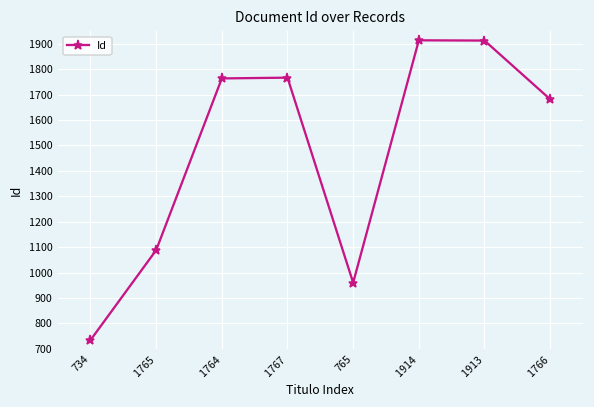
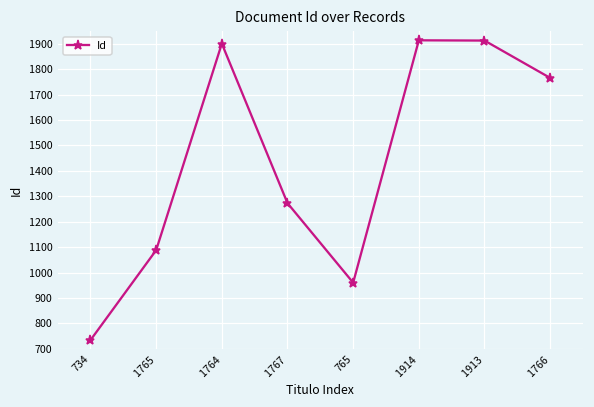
1764: 1760 -> 1900
1767: 1770 -> 1270
1766: 1680 -> 1770
